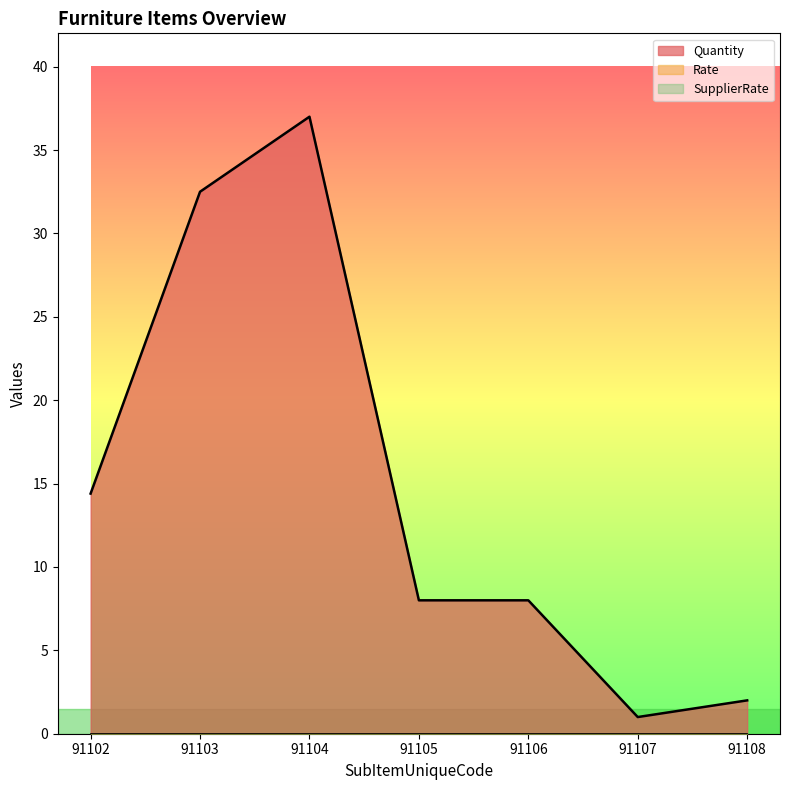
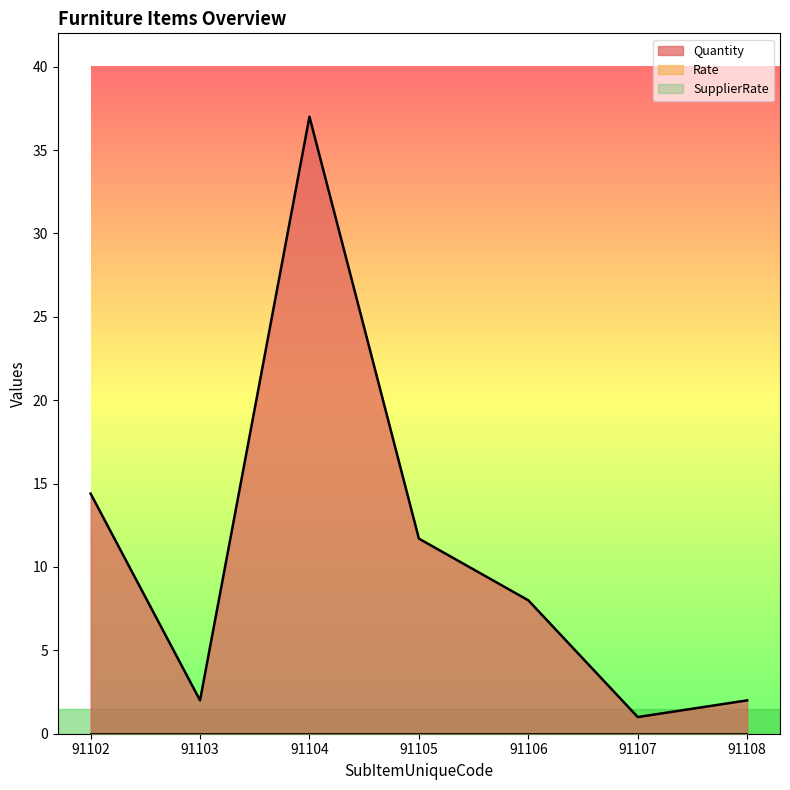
Quantity, 91103: 32.5 -> 2.0
Quantity, 91105: 8.0 -> 11.7
